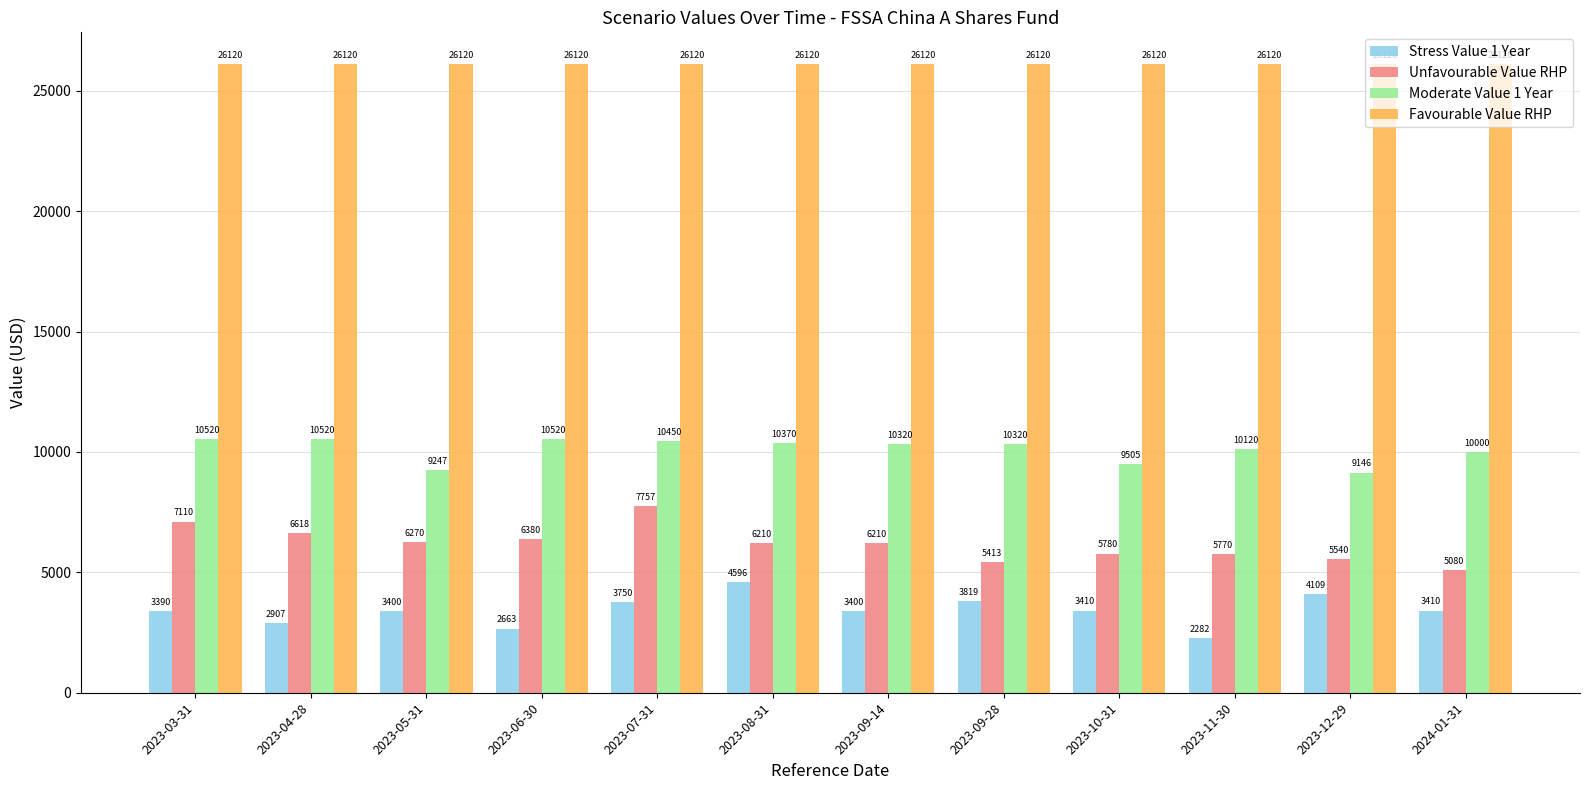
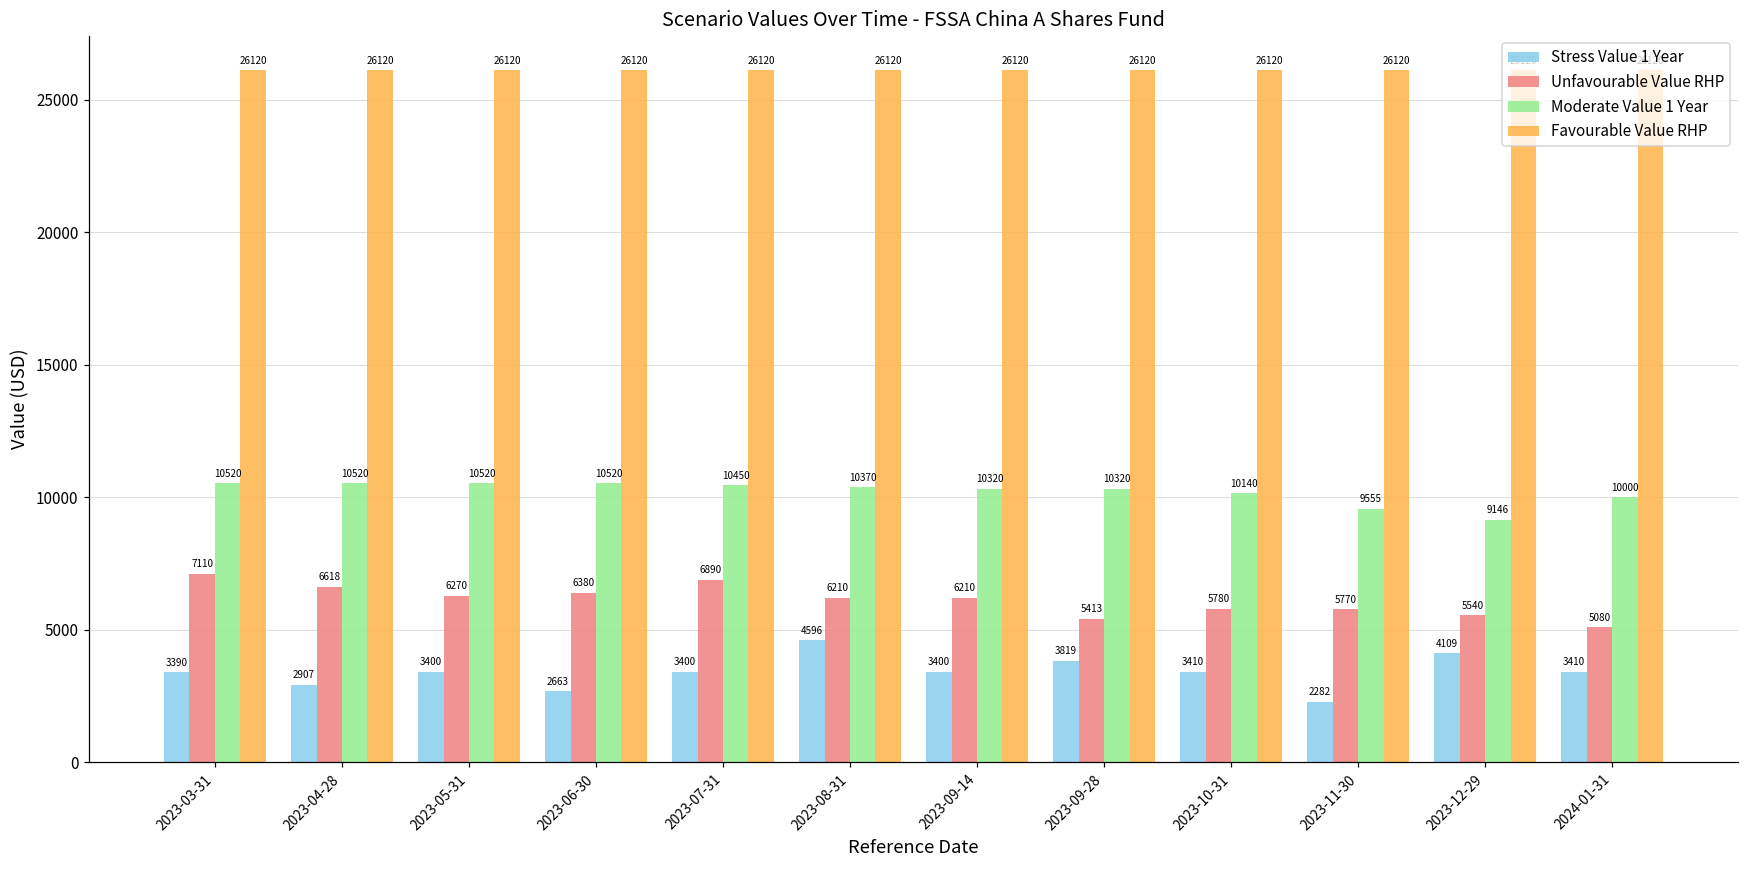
Moderate Value 1 Year, 2023-05-31: 9247 -> 10520
Stress Value 1 Year, 2023-07-31: 3750 -> 3400
Unfavourable Value RHP, 2023-07-31: 7757 -> 6890
Moderate Value 1 Year, 2023-10-31: 9505 -> 10140
Moderate Value 1 Year, 2023-11-30: 10120 -> 9555
